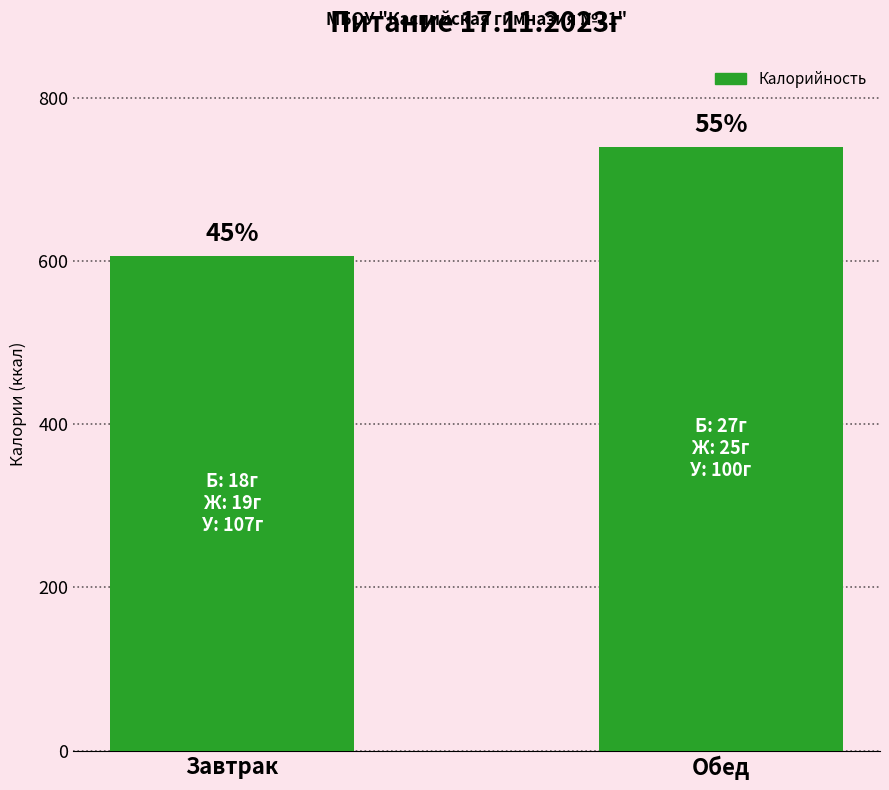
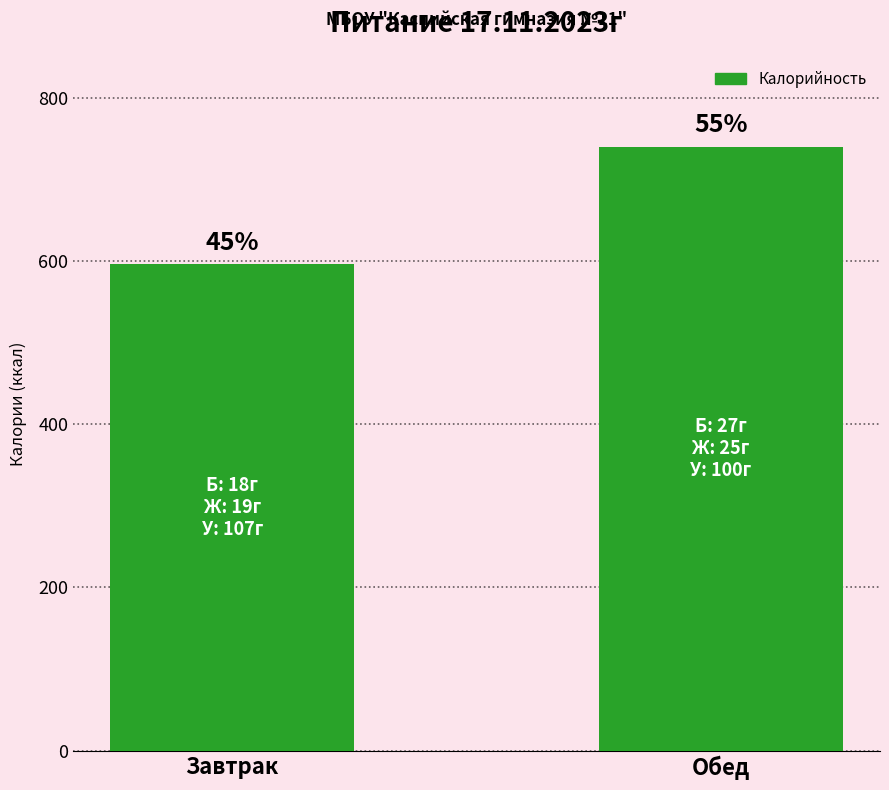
Завтрак: 610 -> 600
